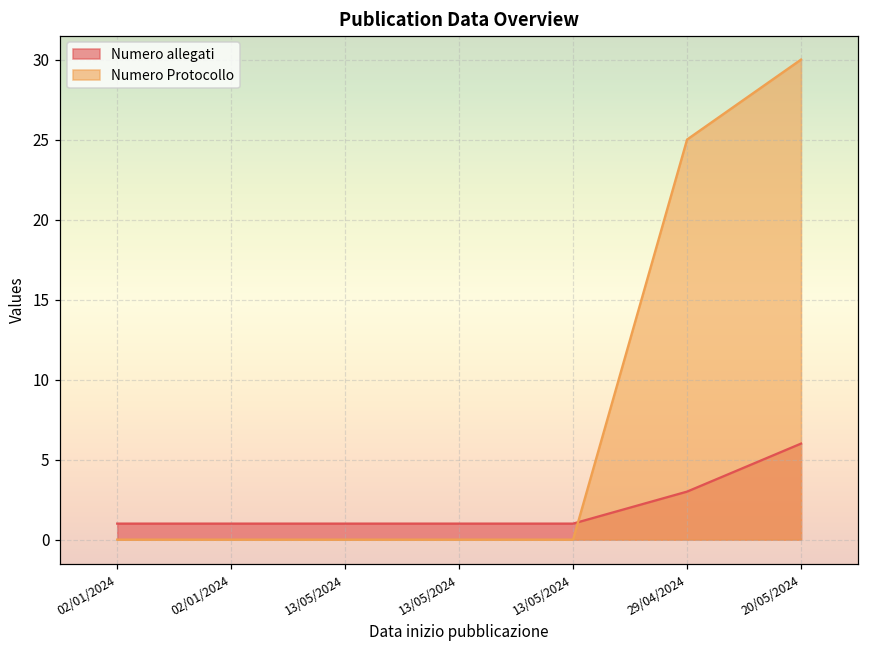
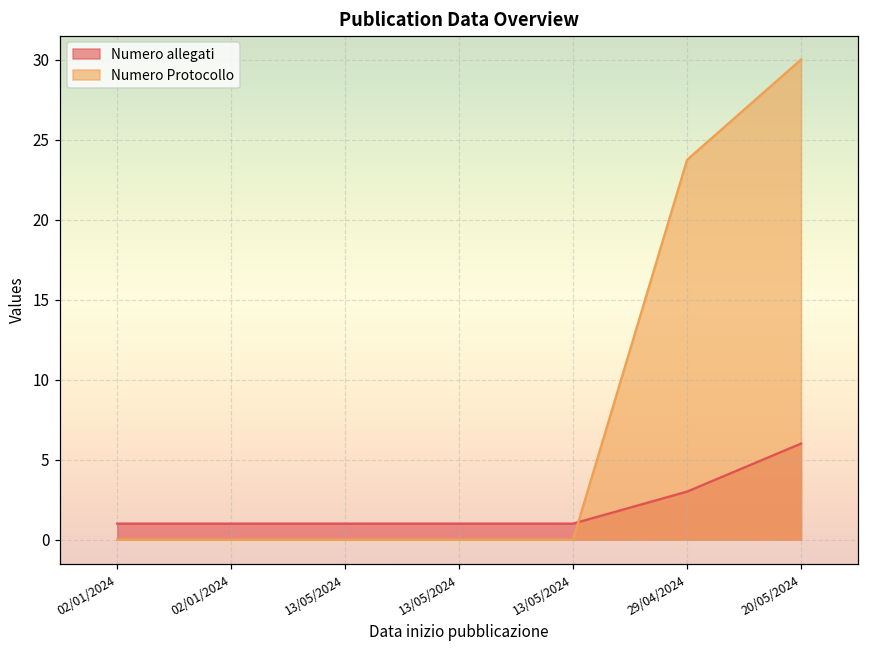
Numero Protocollo, 29/04/2024: 25.0 -> 23.7
